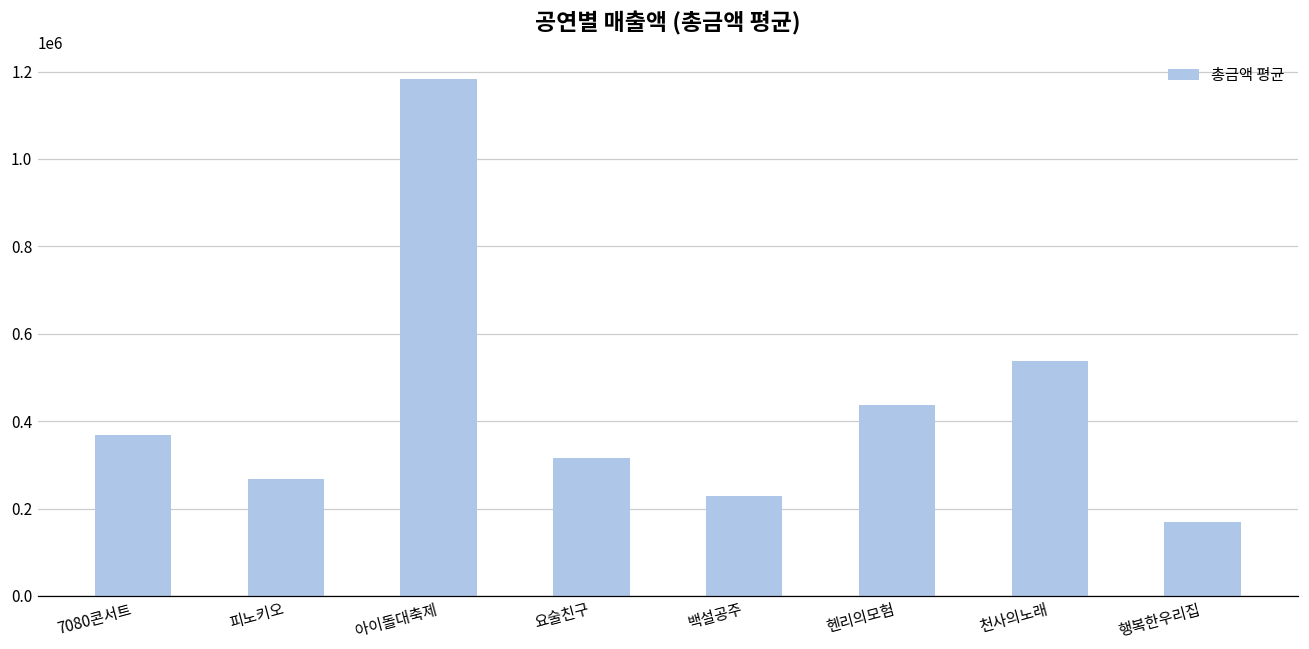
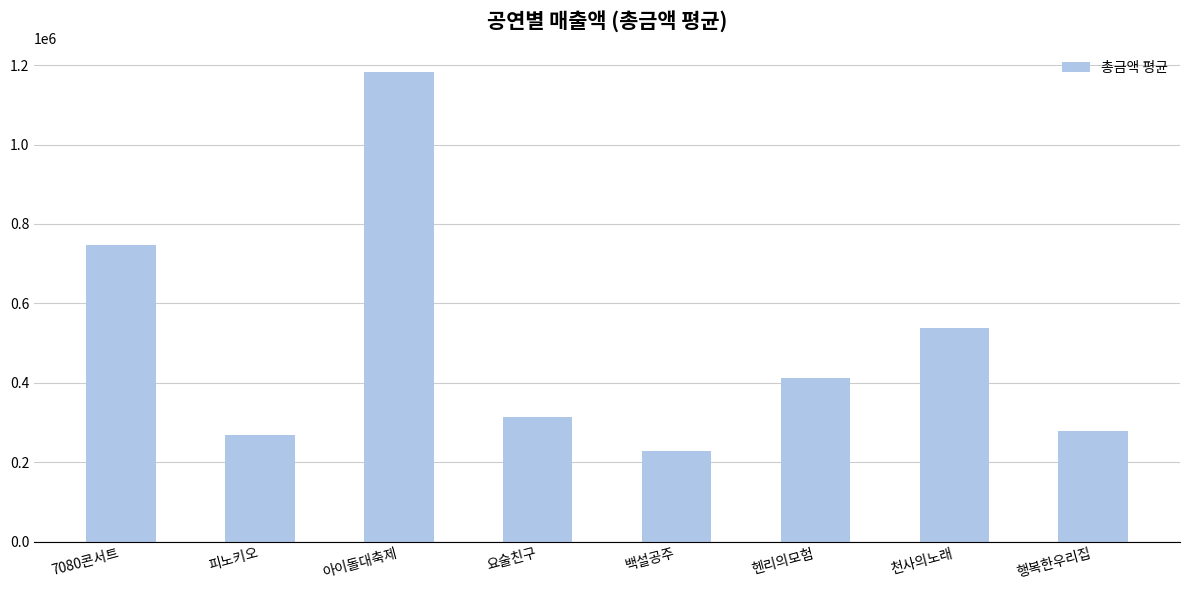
7080콘서트: 370000 -> 750000
헨리의모험: 440000 -> 410000
행복한우리집: 170000 -> 280000
